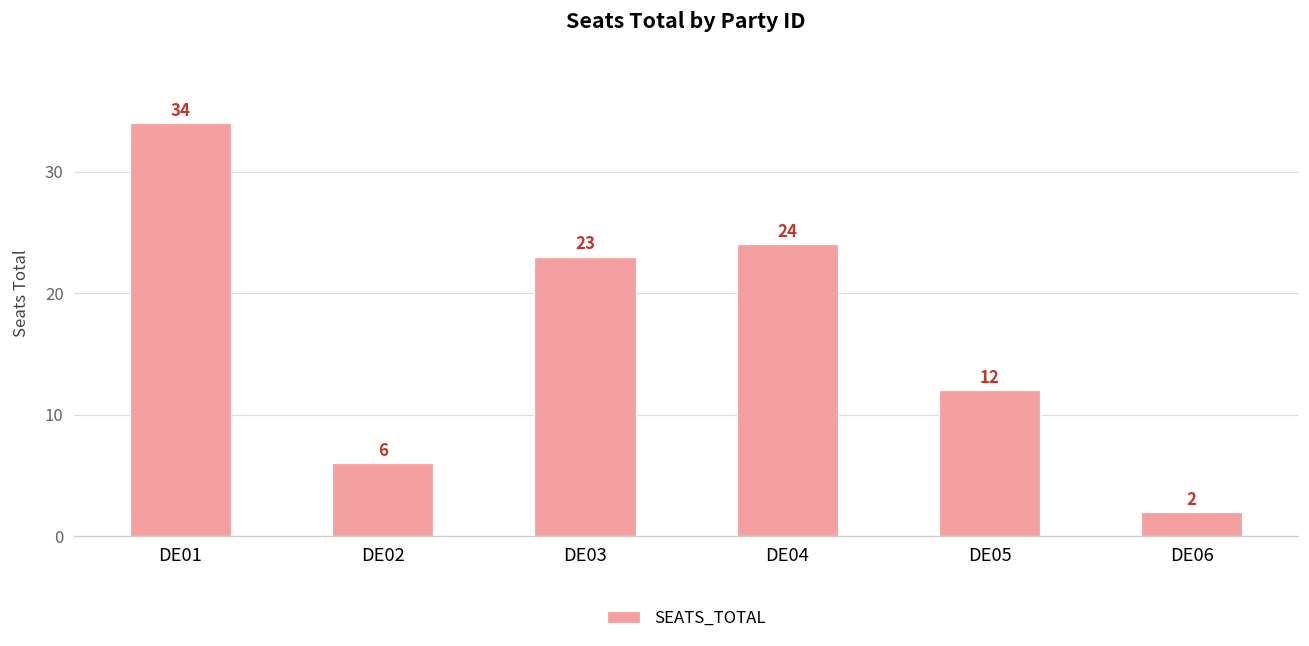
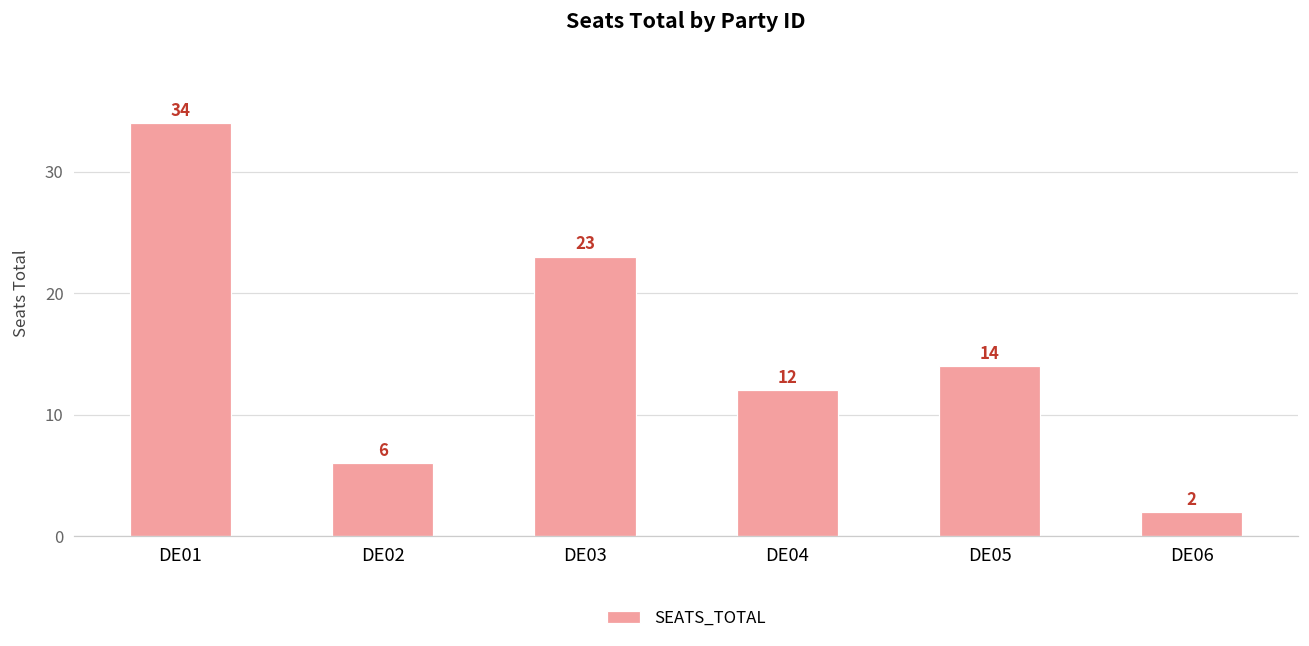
DE04: 24 -> 12
DE05: 12 -> 14
